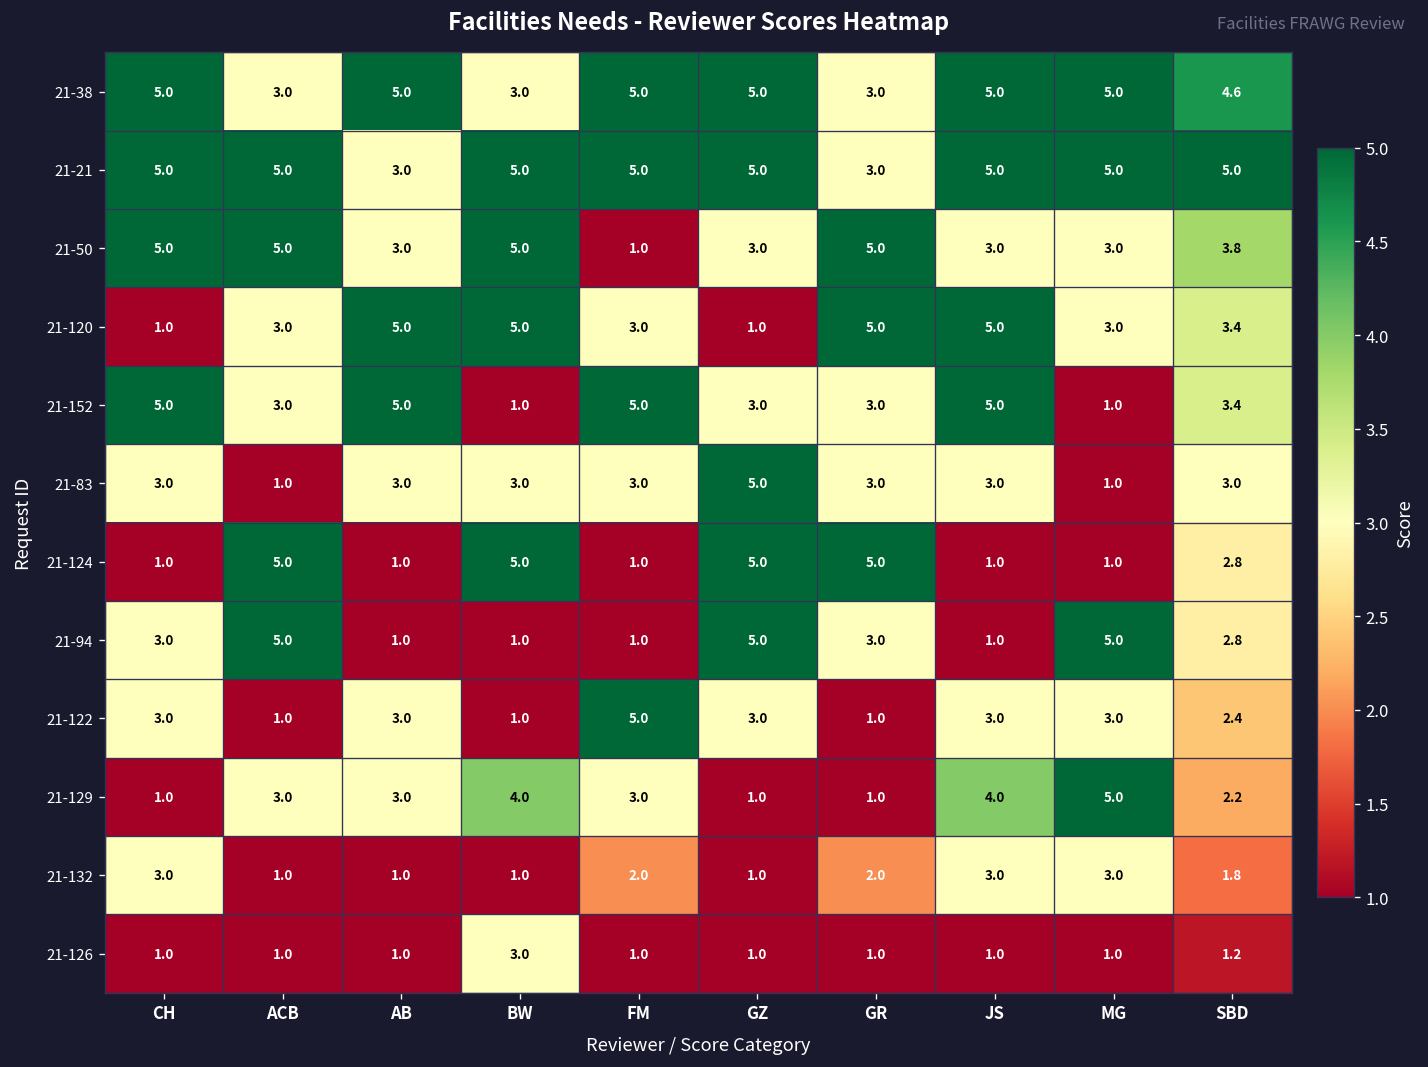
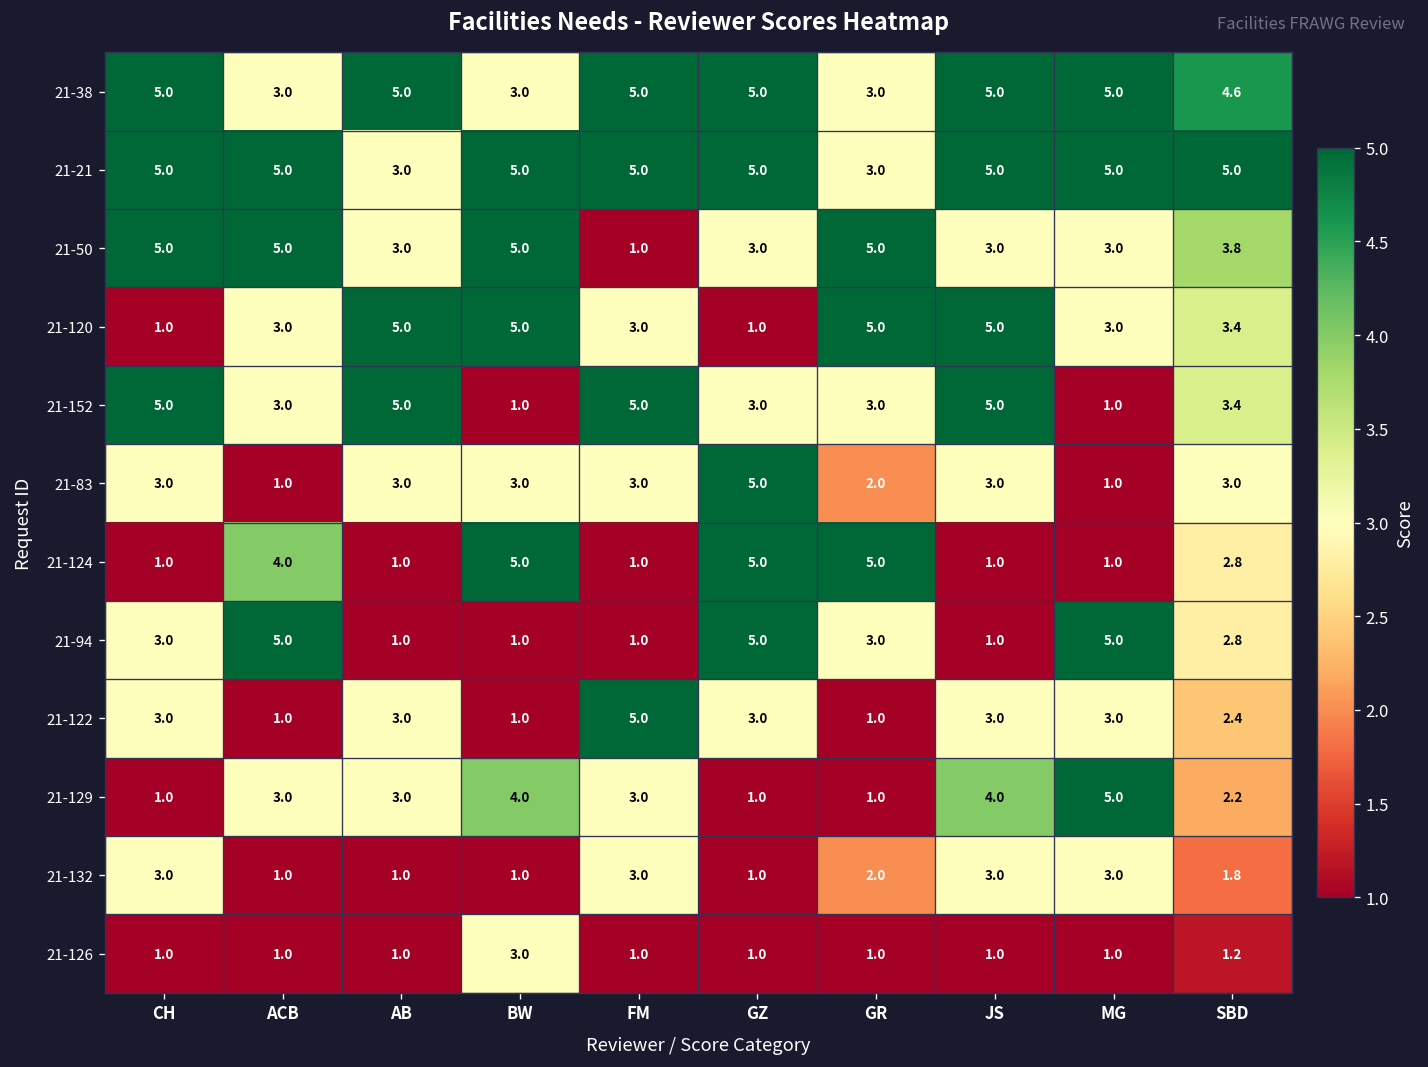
21-83, GR: 3.0 -> 2.0
21-124, ACB: 5.0 -> 4.0
21-132, FM: 2.0 -> 3.0
